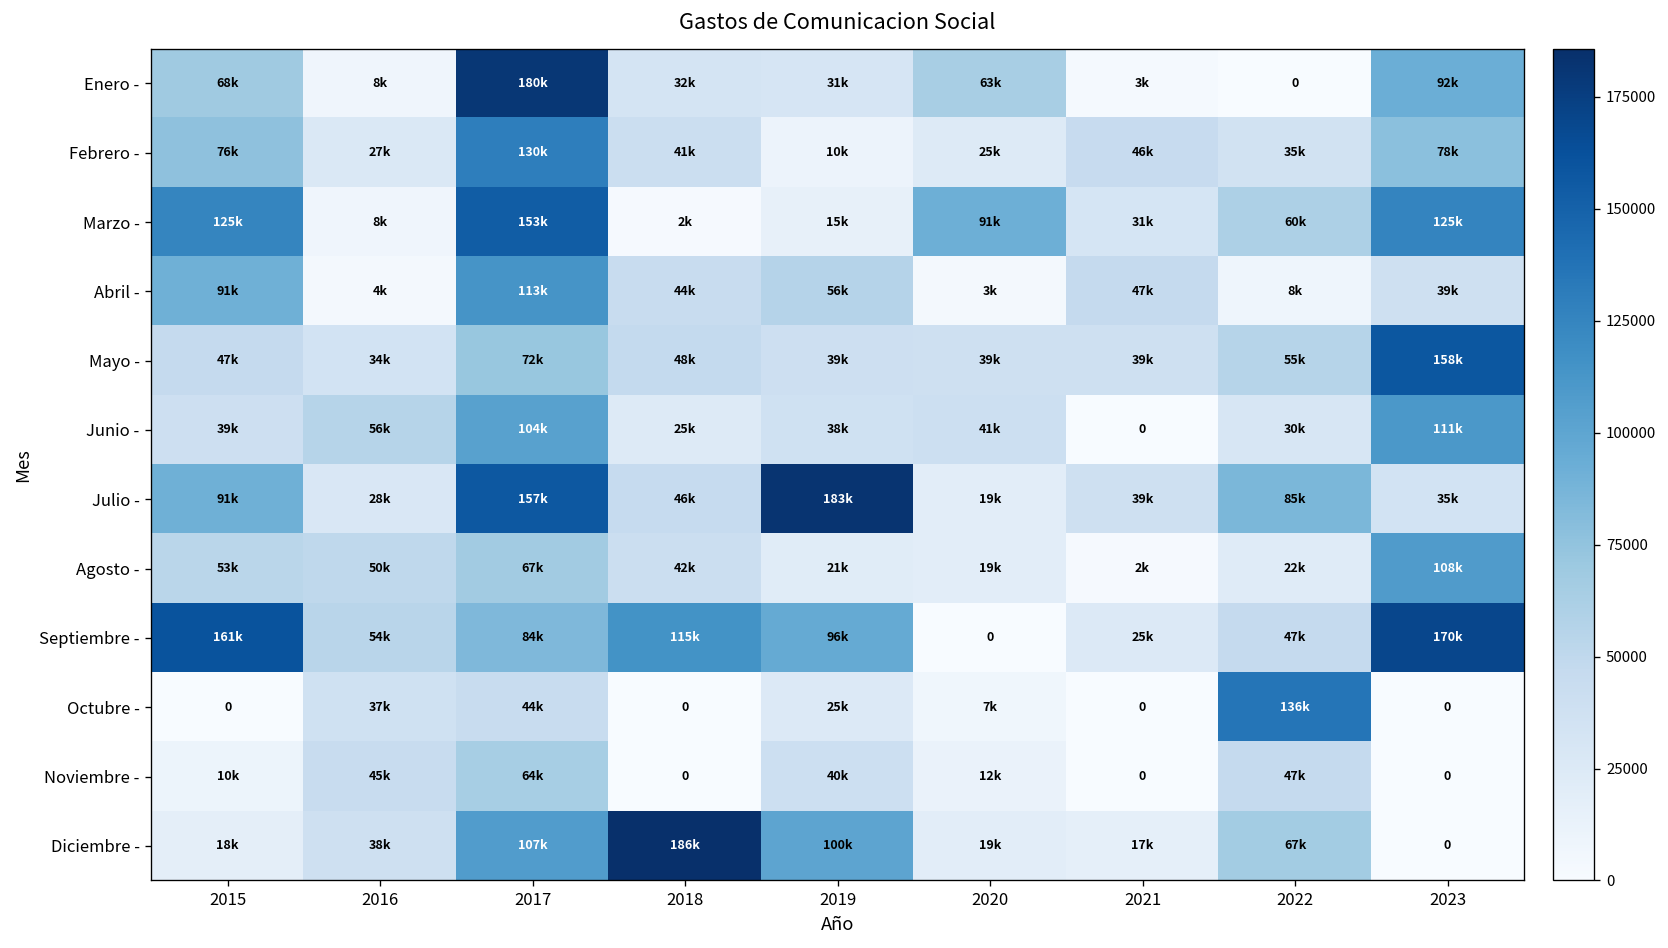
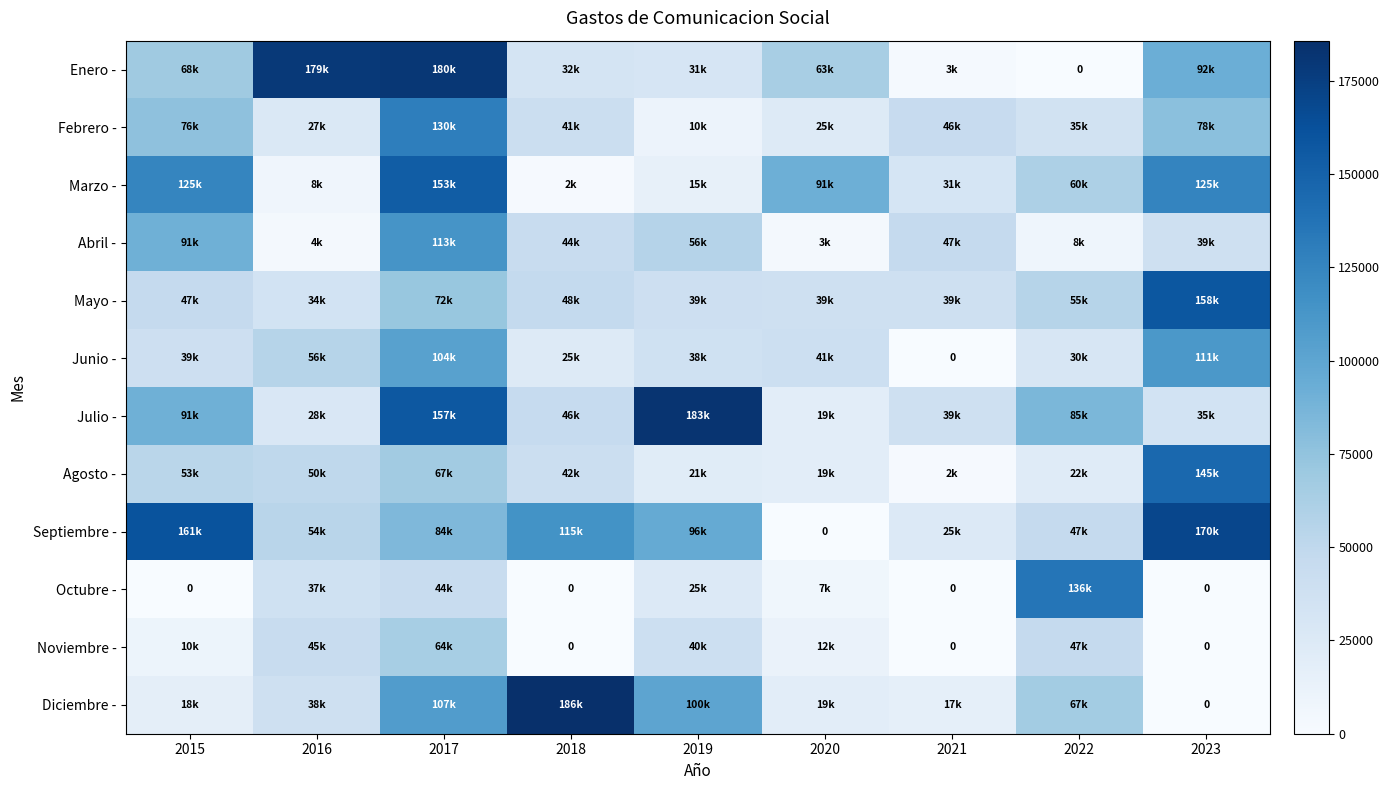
Enero -, 2016: 8k -> 179k
Agosto -, 2023: 108k -> 145k
